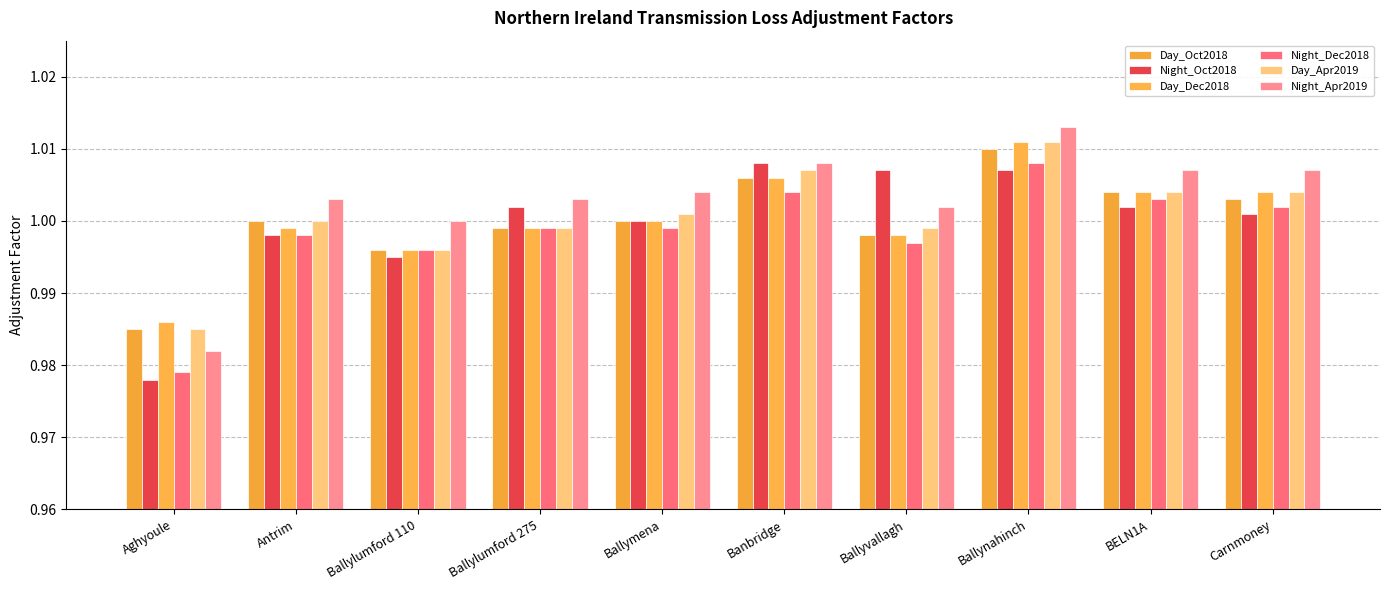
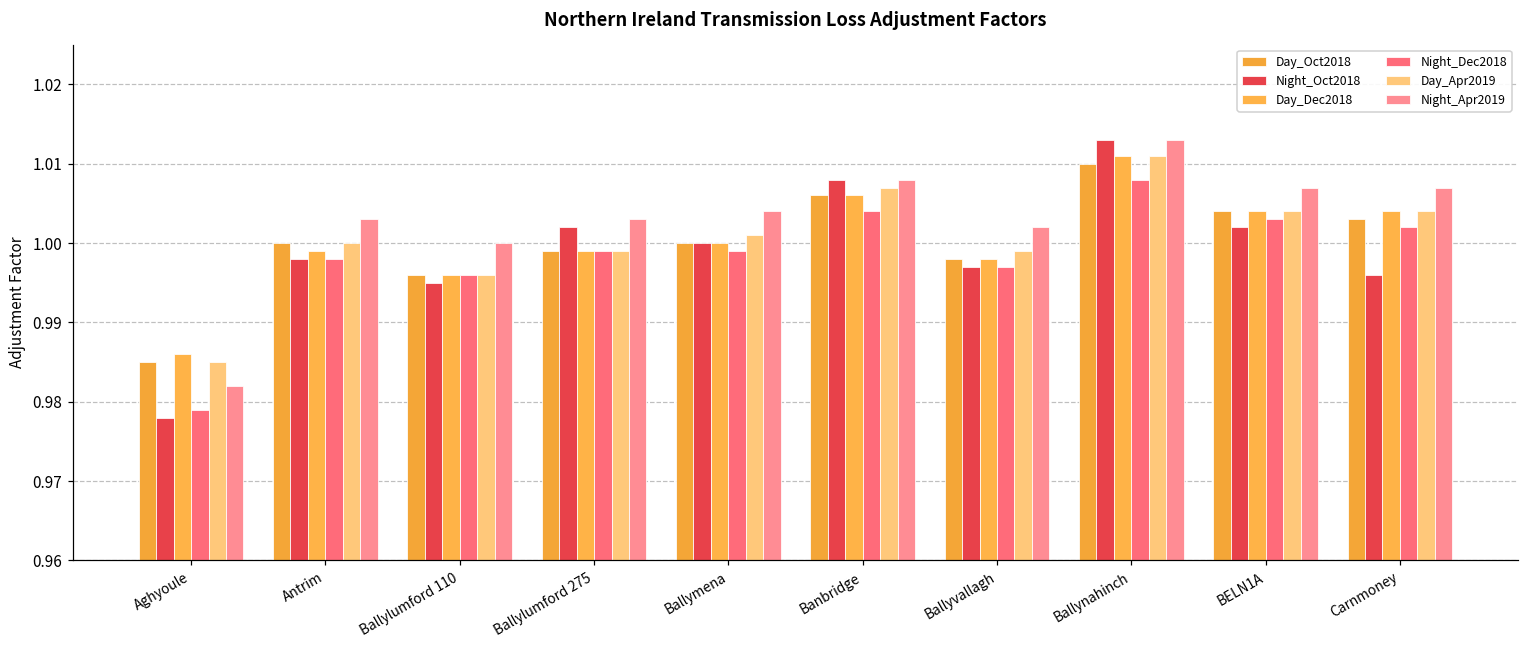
Night_Oct2018, Ballyvallagh: 1.007 -> 0.997
Night_Oct2018, Ballynahinch: 1.007 -> 1.013
Night_Oct2018, Carnmoney: 1.001 -> 0.996
